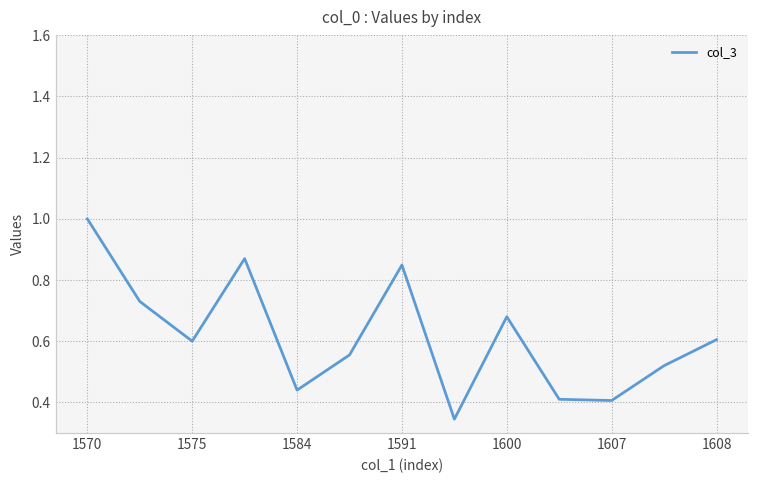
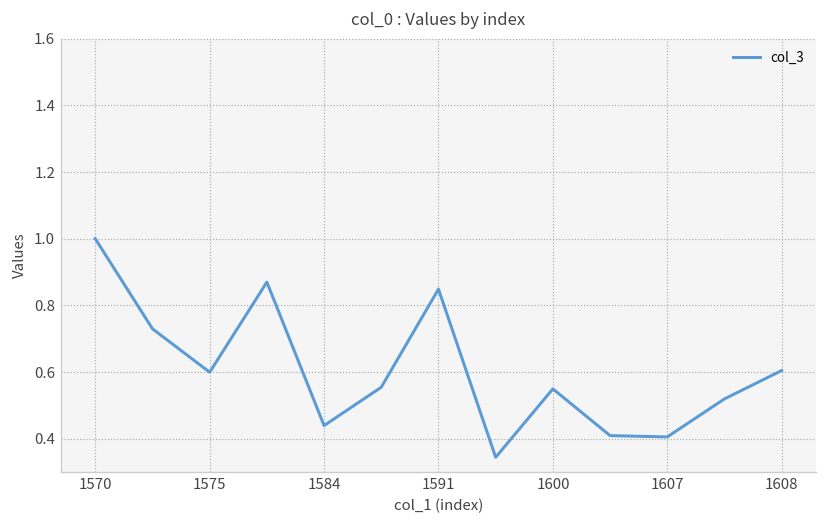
1600: 0.68 -> 0.55
